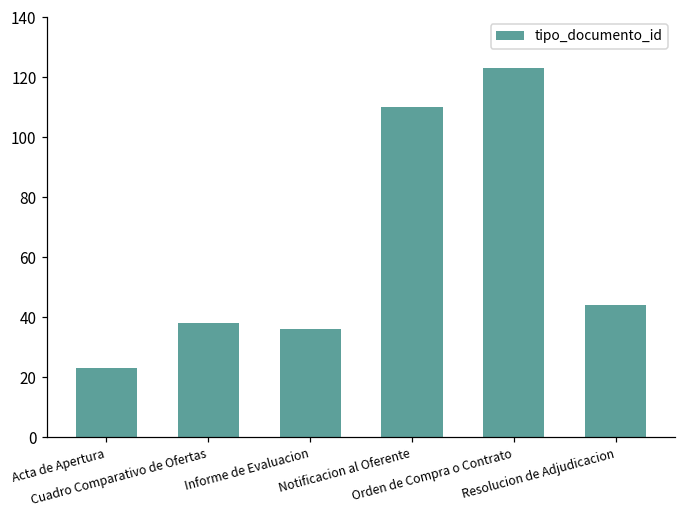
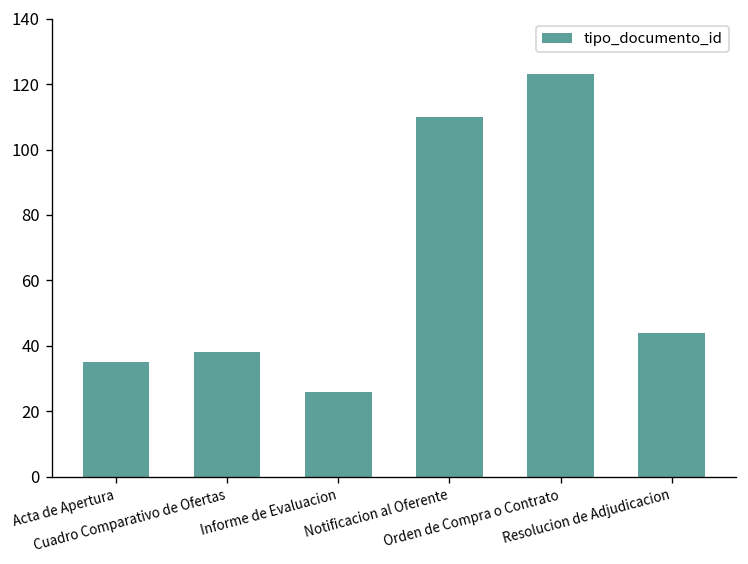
Acta de Apertura: 23 -> 35
Informe de Evaluacion: 36 -> 26
